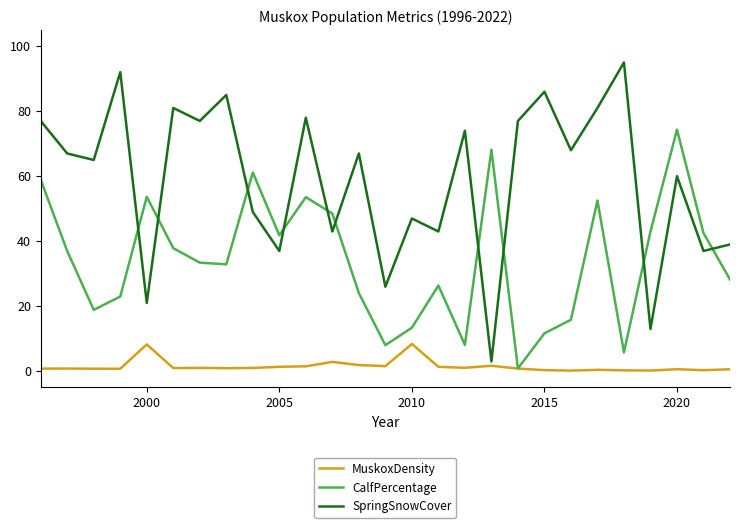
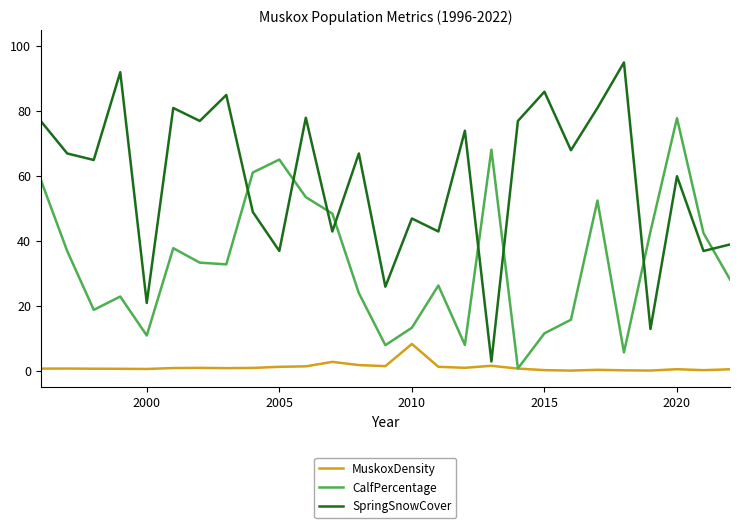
MuskoxDensity, 2000: 8 -> 1
CalfPercentage, 2000: 54 -> 11
CalfPercentage, 2005: 42 -> 65
CalfPercentage, 2020: 74 -> 78
